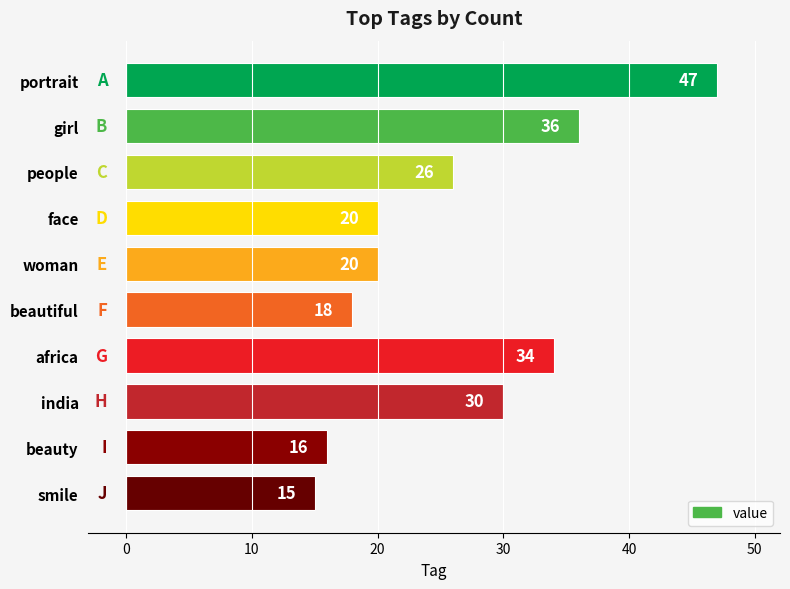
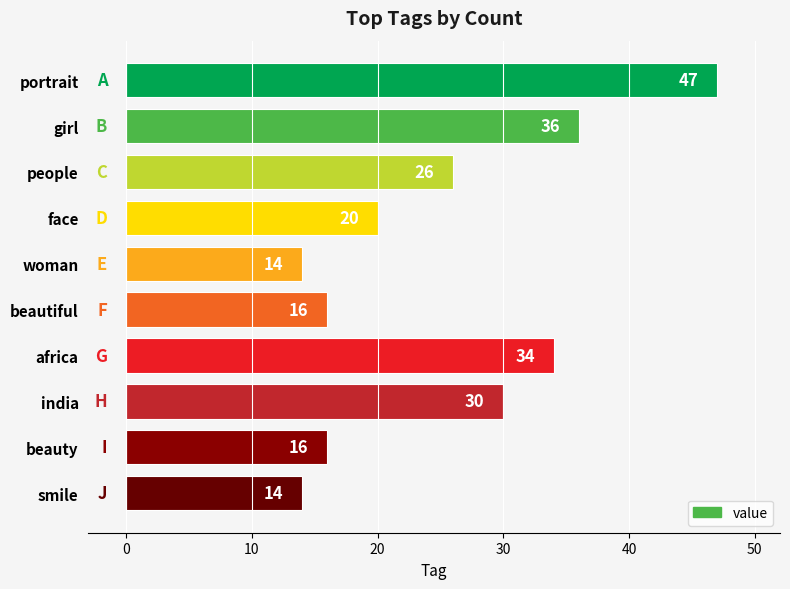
woman: 20 -> 14
beautiful: 18 -> 16
smile: 15 -> 14
